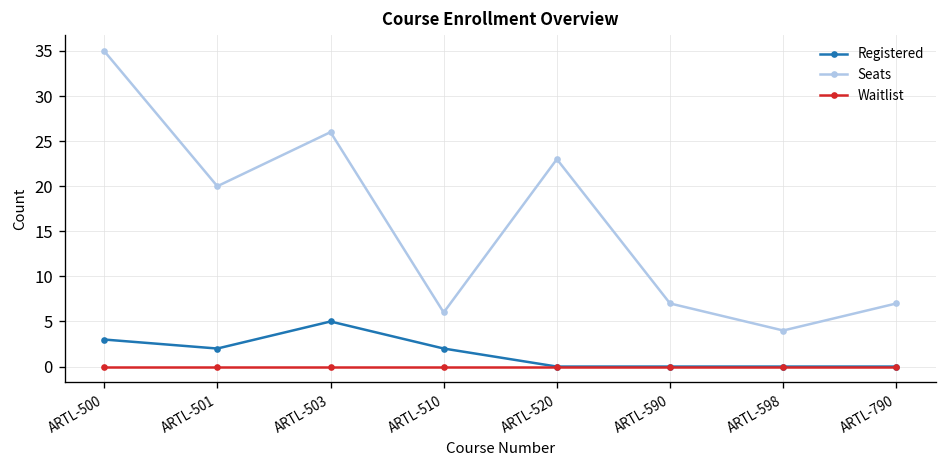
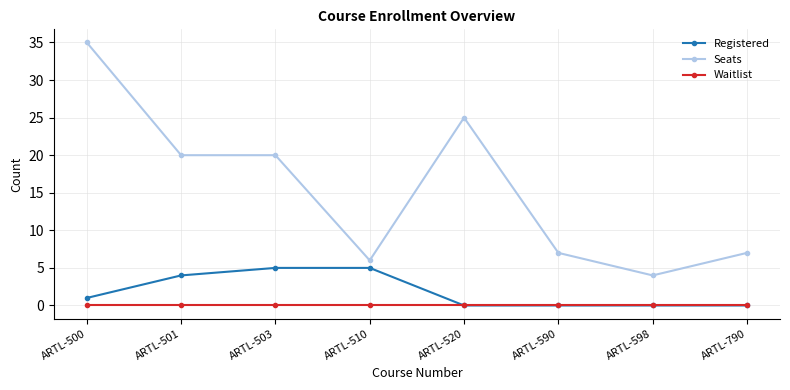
Registered, ARTL-500: 3 -> 1
Registered, ARTL-501: 2 -> 4
Seats, ARTL-503: 26 -> 20
Registered, ARTL-510: 2 -> 5
Seats, ARTL-520: 23 -> 25
